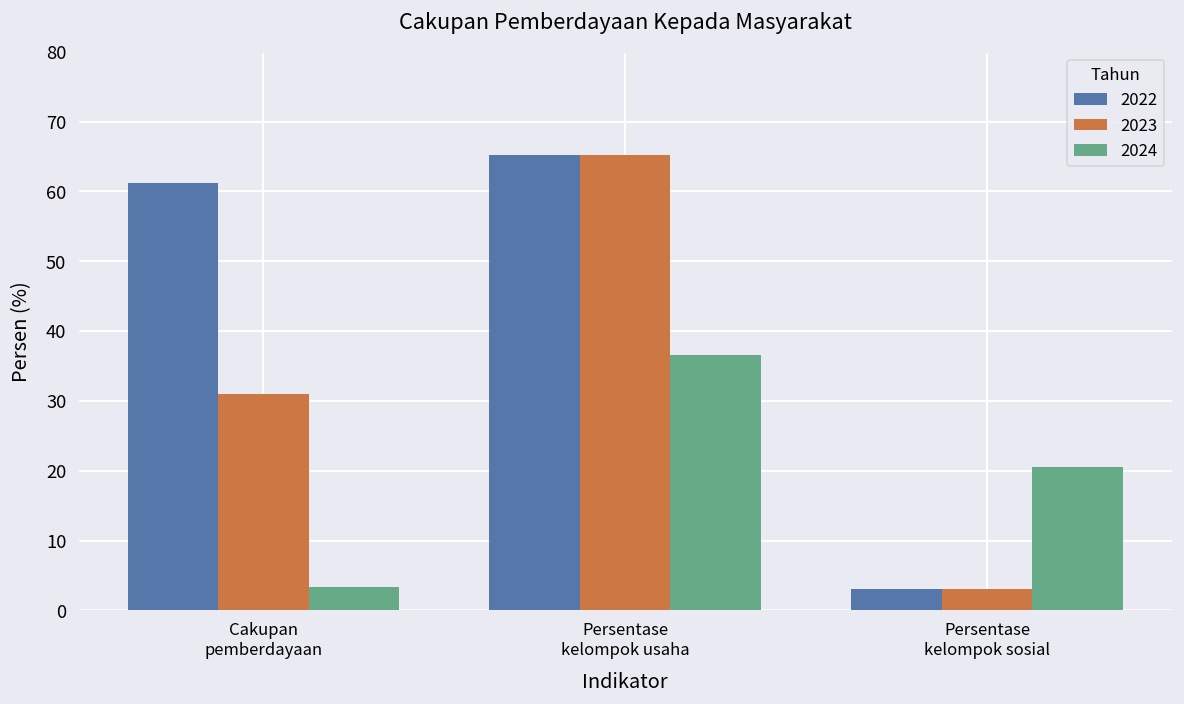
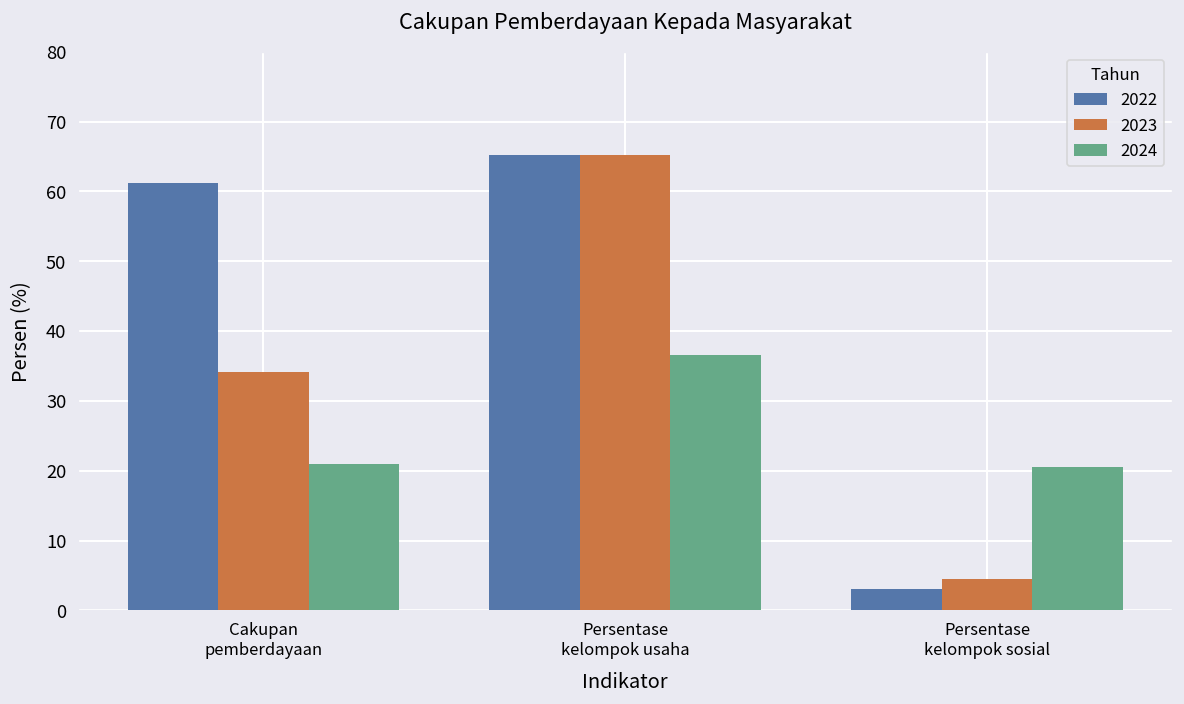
2023, Cakupan pemberdayaan: 31 -> 34
2024, Cakupan pemberdayaan: 3 -> 21
2023, Persentase kelompok sosial: 3 -> 5
